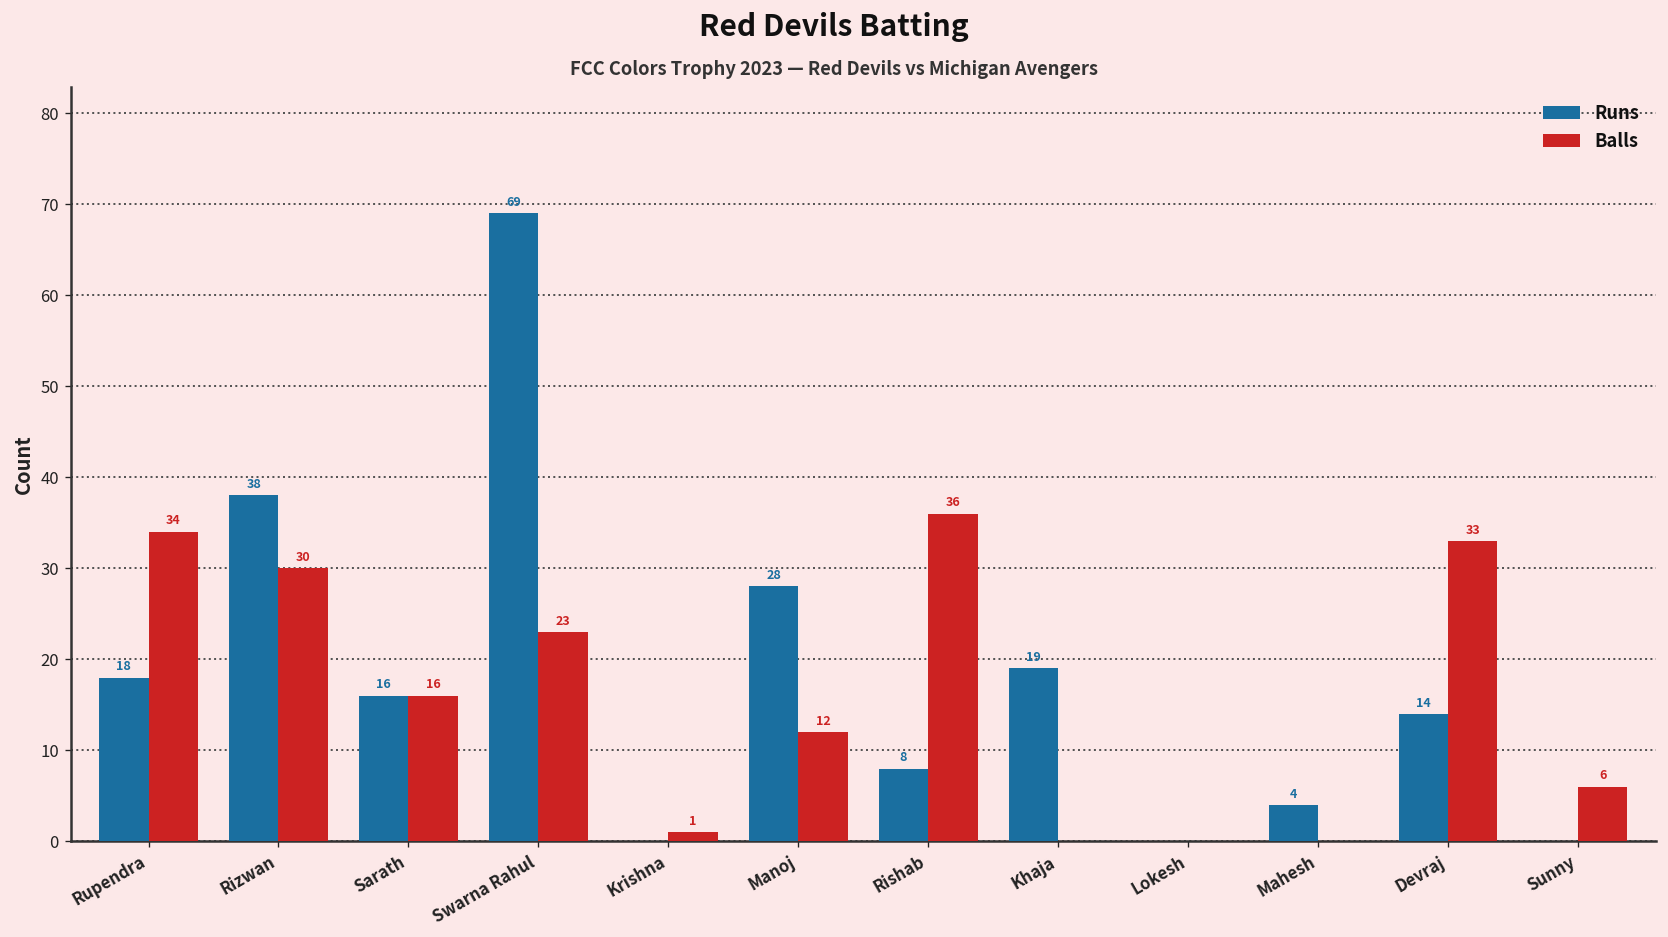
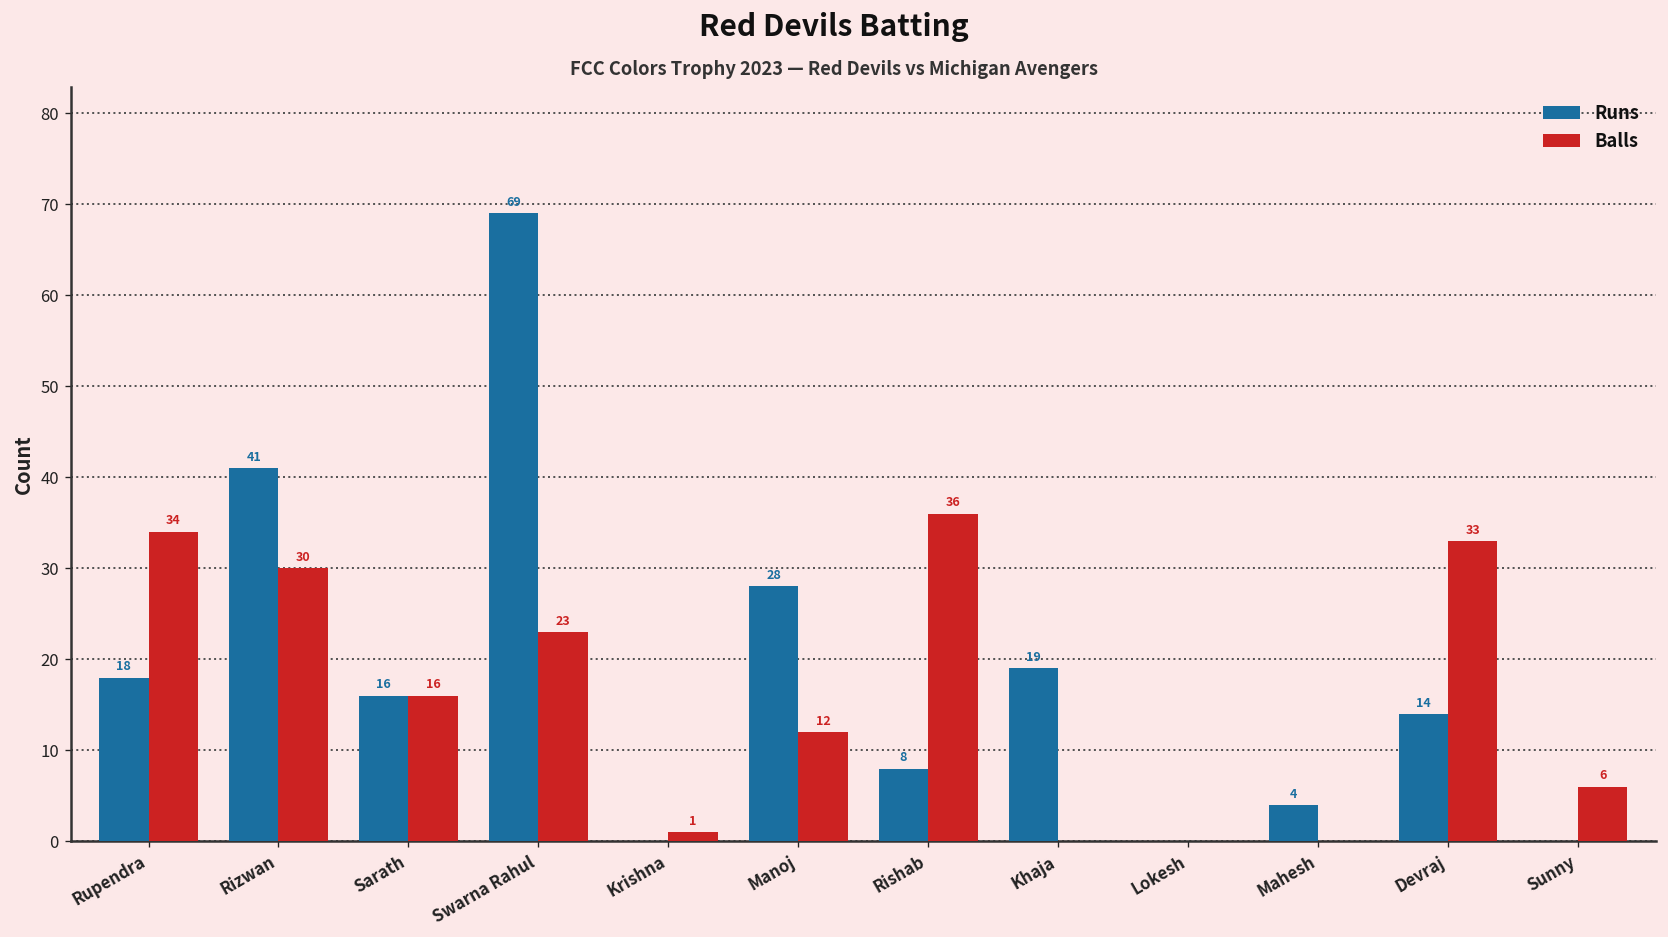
Runs, Rizwan: 38 -> 41
